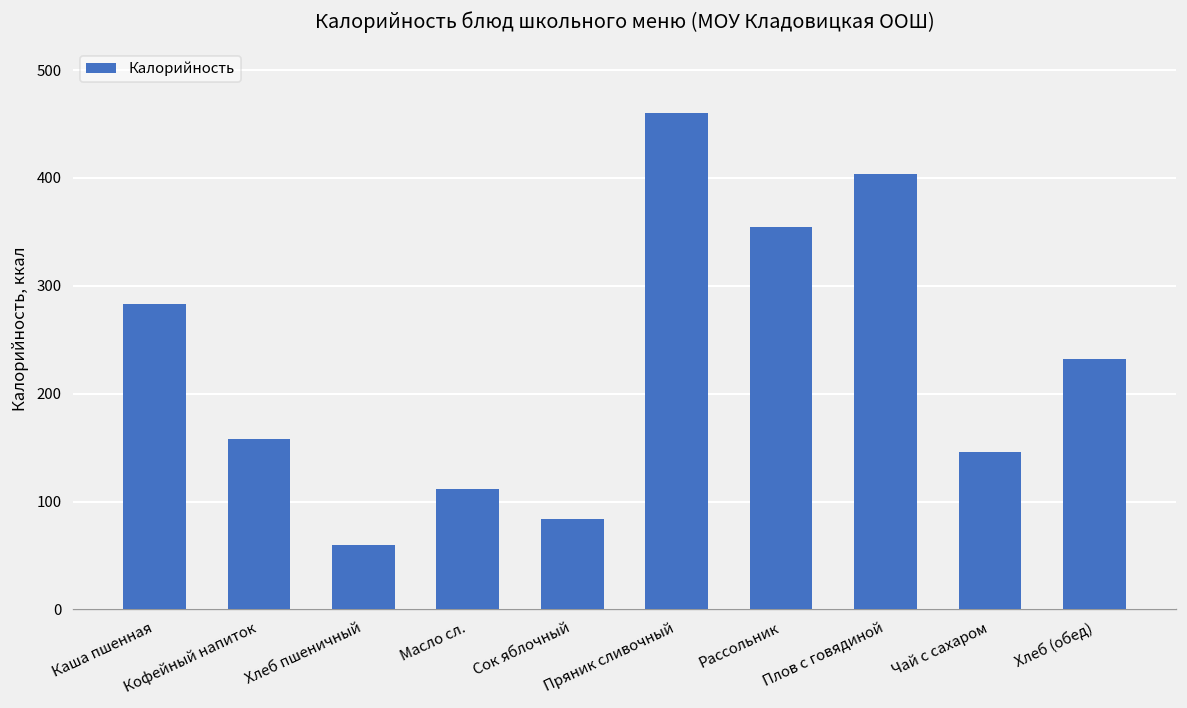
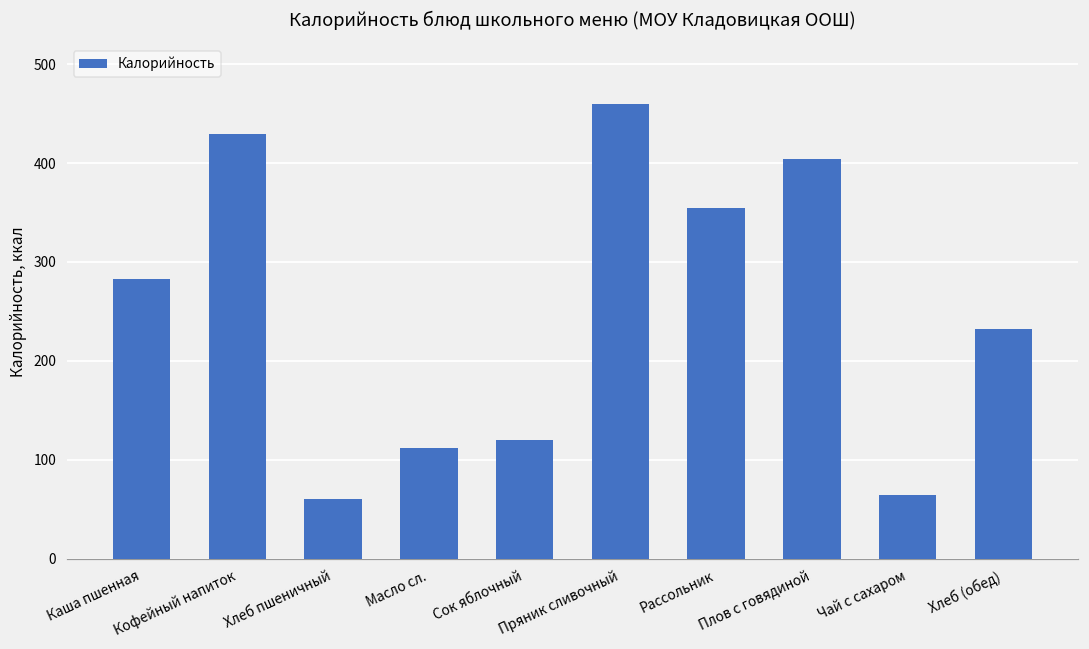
Кофейный напиток: 160 -> 430
Сок яблочный: 80 -> 120
Чай с сахаром: 150 -> 60
